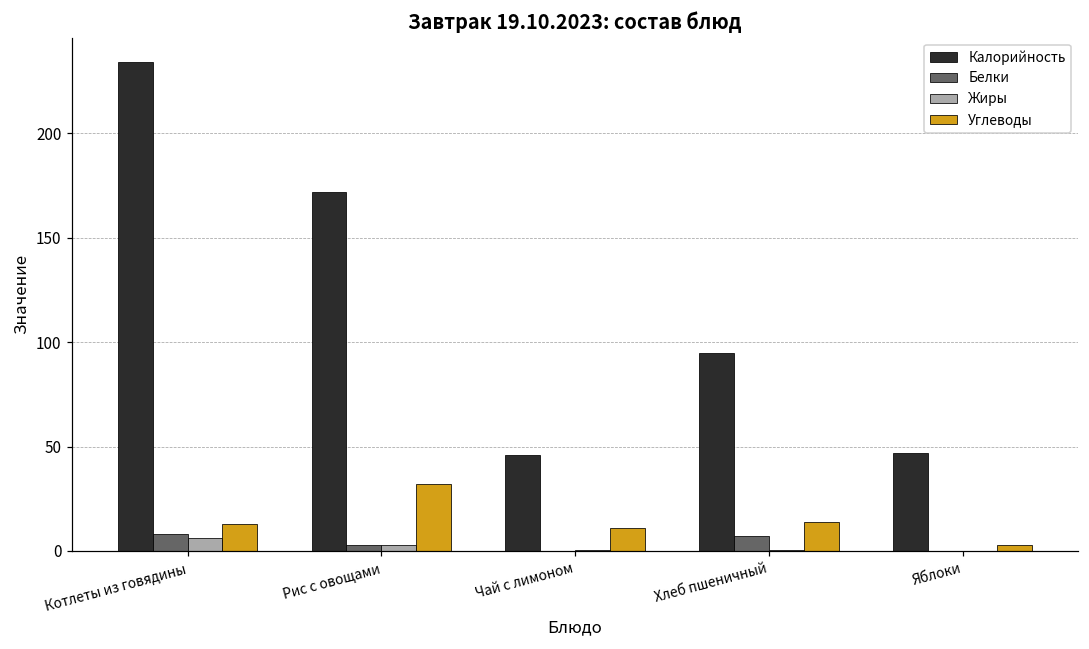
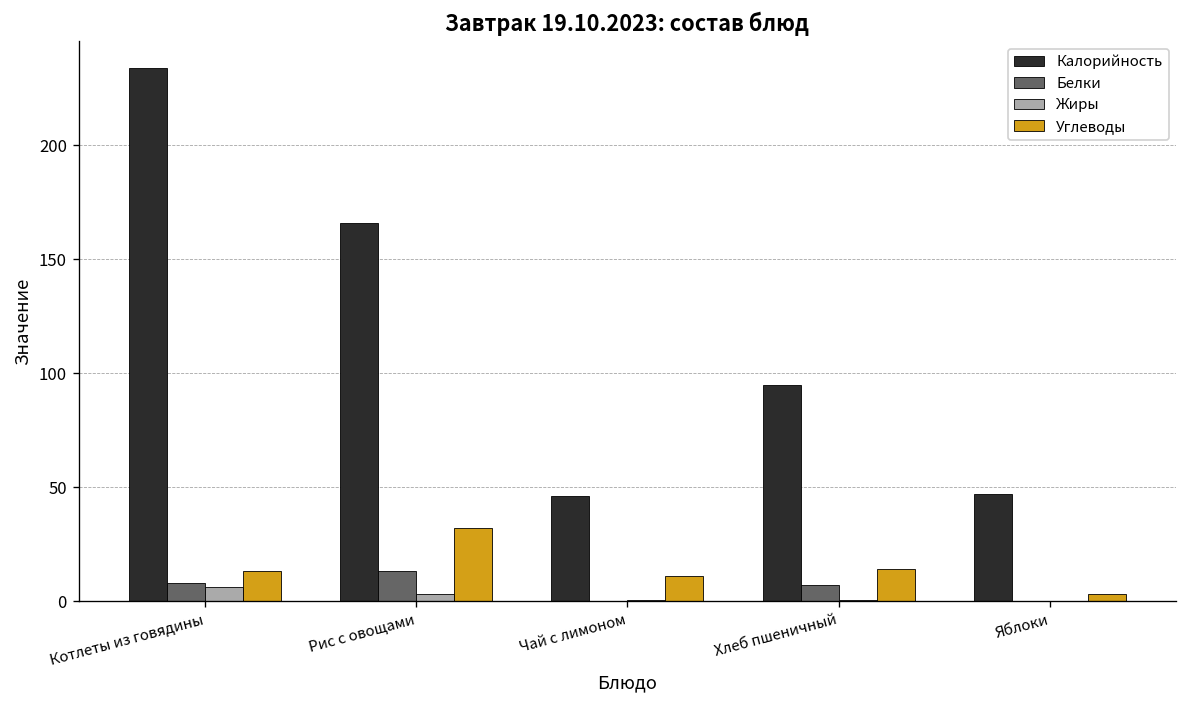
Калорийность, Рис с овощами: 172 -> 166
Белки, Рис с овощами: 3 -> 13
